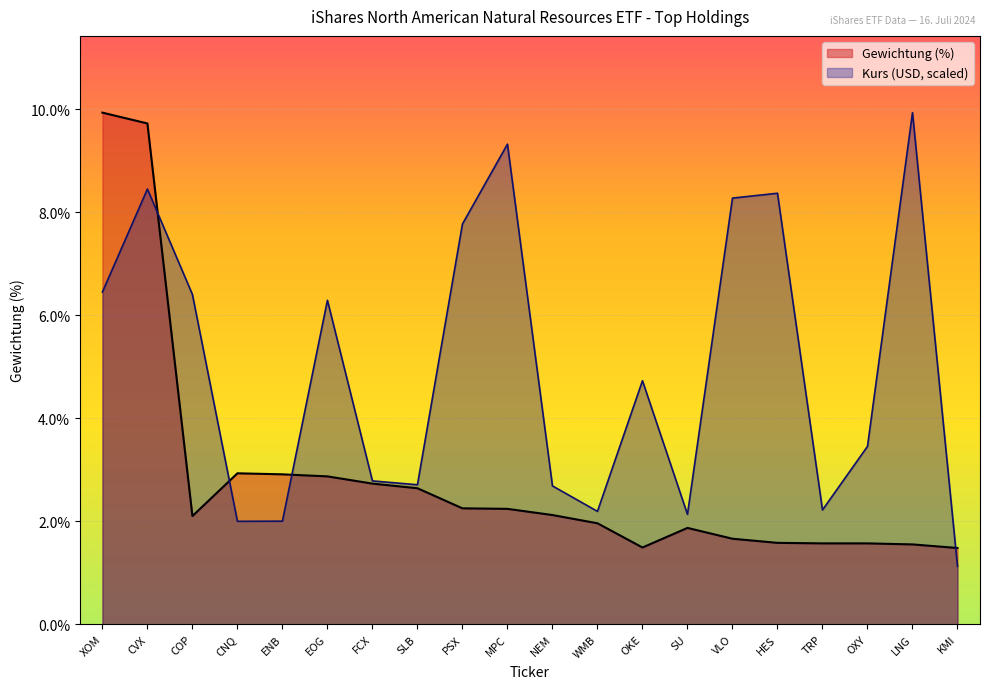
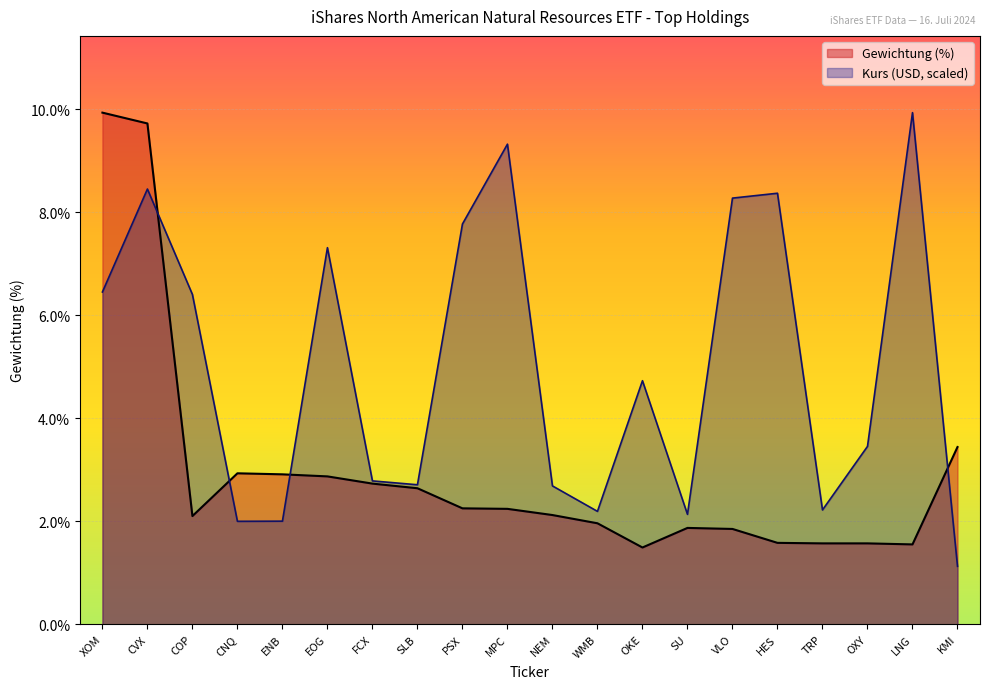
Kurs (USD, scaled), EOG: 6.3% -> 7.3%
Gewichtung (%), VLO: 1.7% -> 1.9%
Gewichtung (%), KMI: 1.5% -> 3.4%
